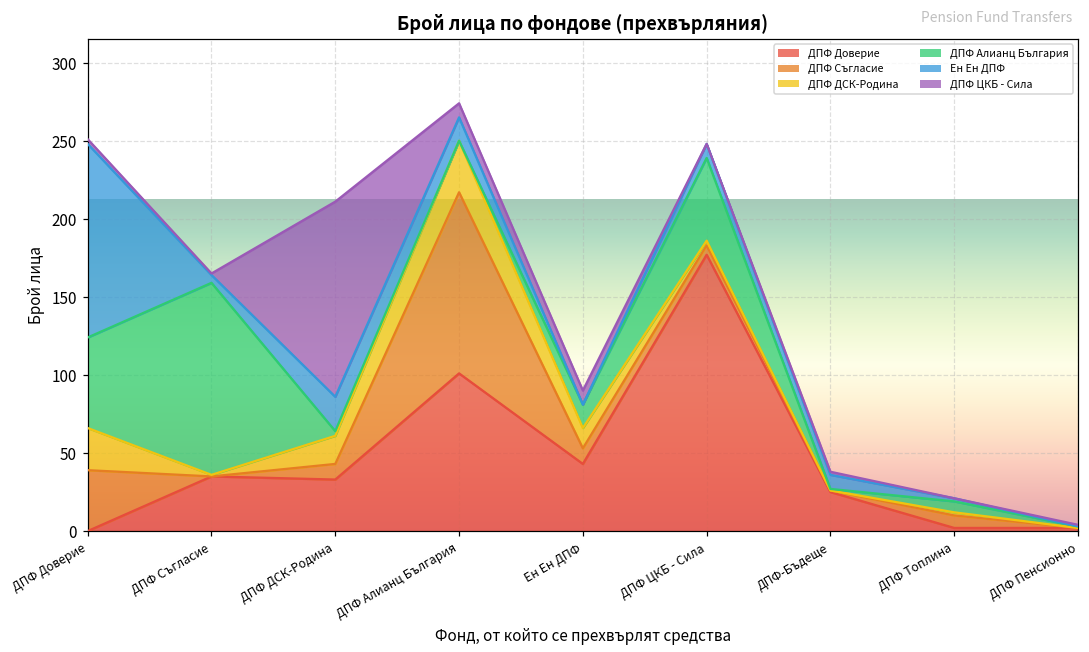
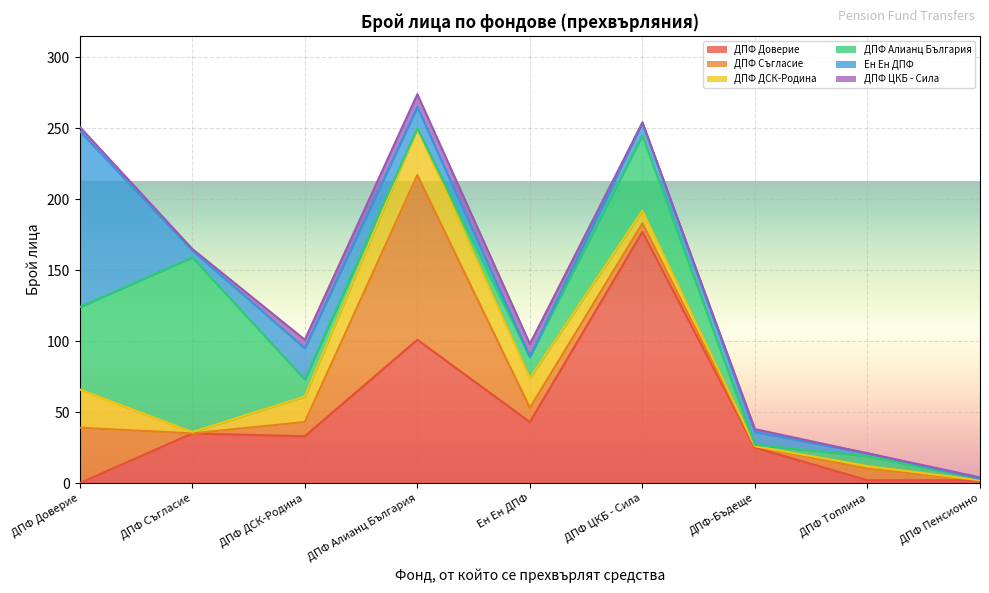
ДПФ Алианц България, ДПФ ДСК-Родина: 3 -> 12
ДПФ ЦКБ - Сила, ДПФ ДСК-Родина: 125 -> 6
ДПФ ДСК-Родина, Ен Ен ДПФ: 13 -> 21
ДПФ ДСК-Родина, ДПФ ЦКБ - Сила: 3 -> 9
